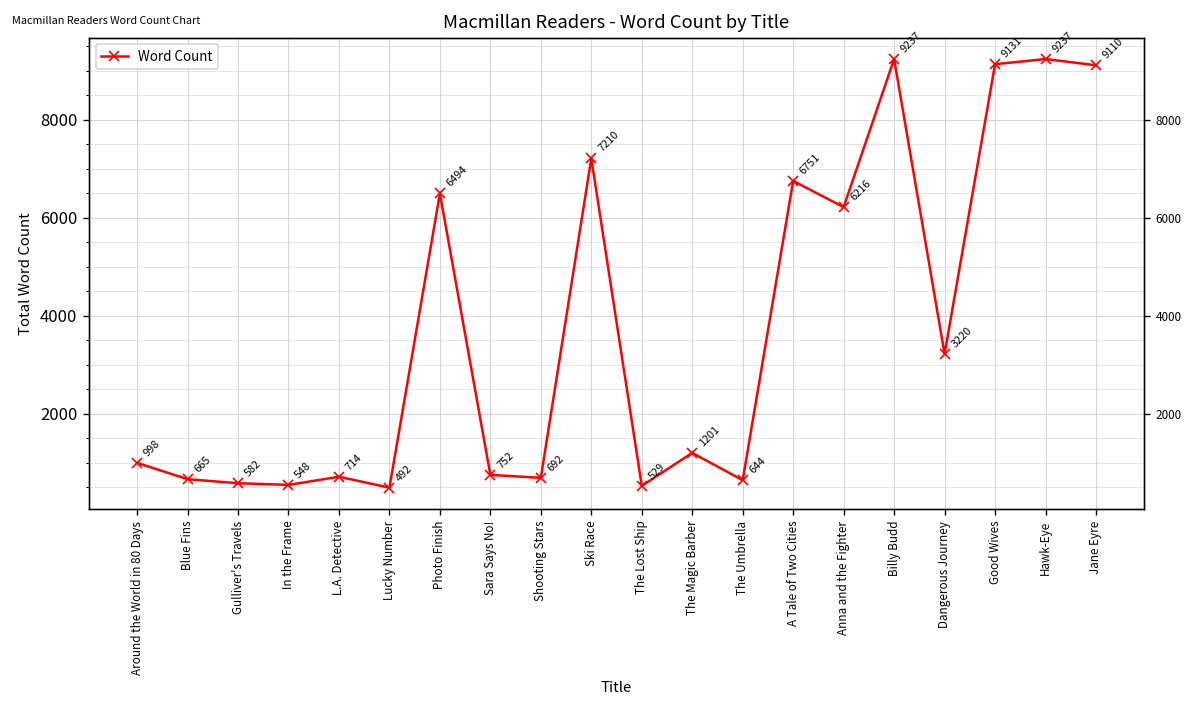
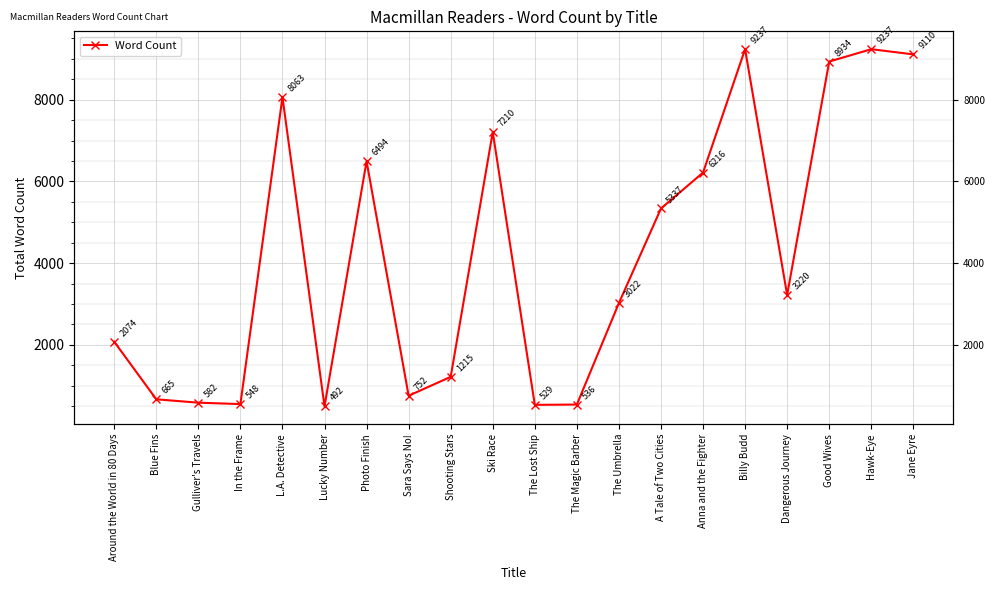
Around the World in 80 Days: 998 -> 2074
L.A. Detective: 714 -> 8063
Shooting Stars: 692 -> 1215
The Magic Barber: 1201 -> 536
The Umbrella: 644 -> 3022
A Tale of Two Cities: 6751 -> 5337
Good Wives: 9131 -> 8934
